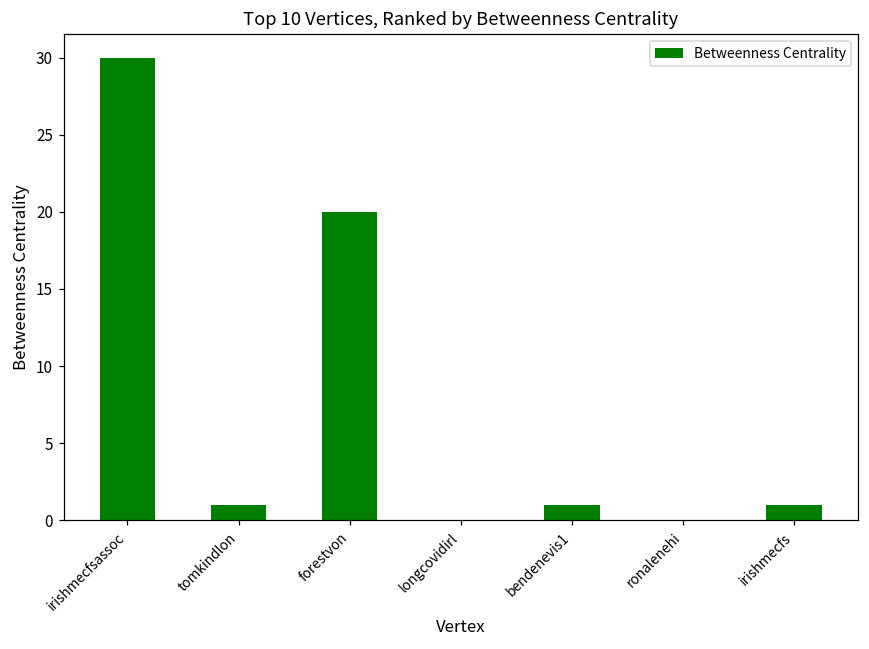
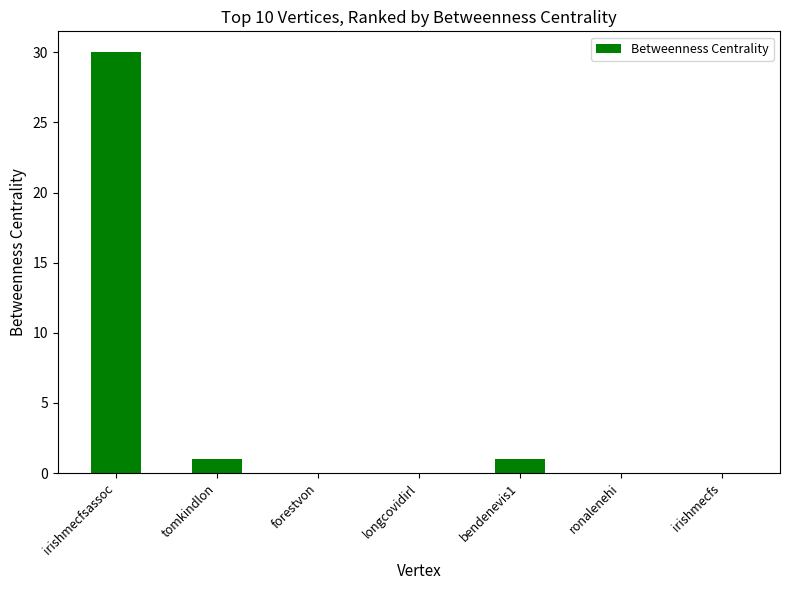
forestvon: 20 -> 0
irishmecfs: 1 -> 0
